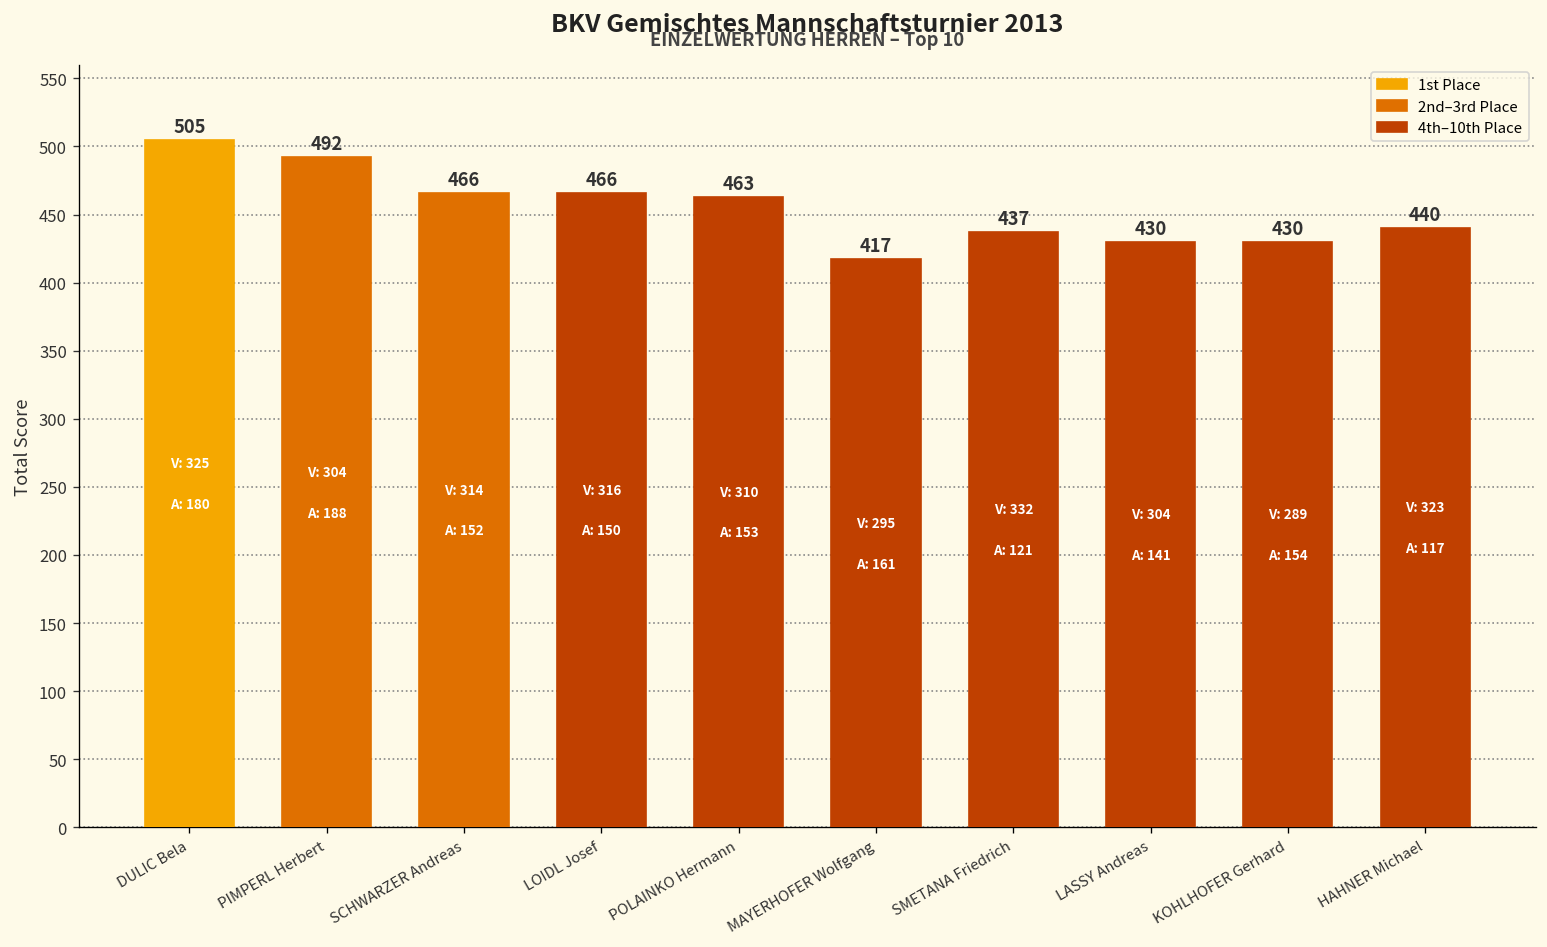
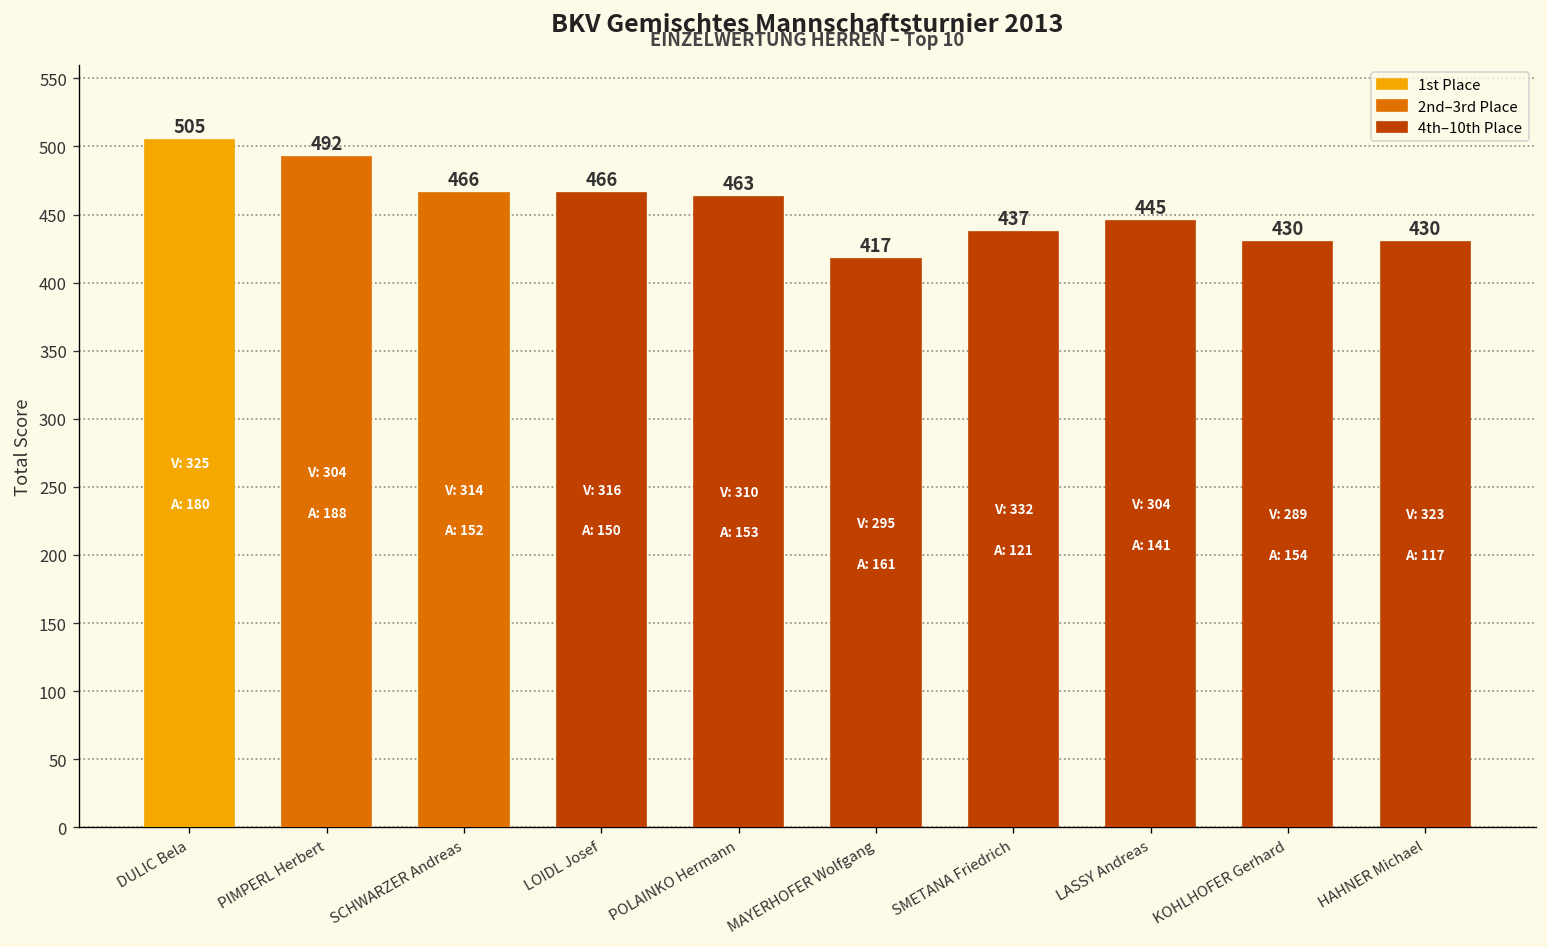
LASSY Andreas: 430 -> 445
HAHNER Michael: 440 -> 430
